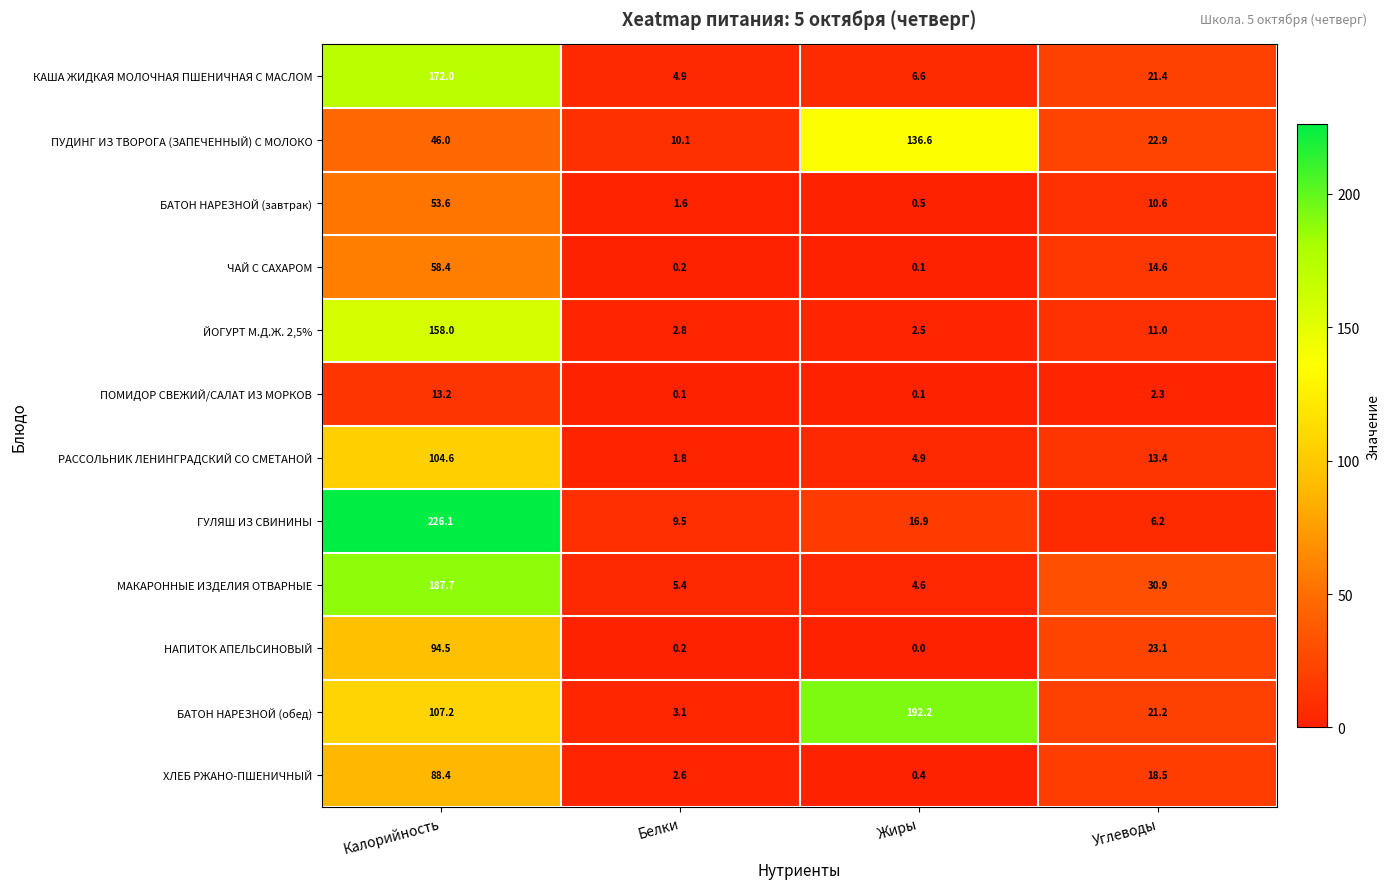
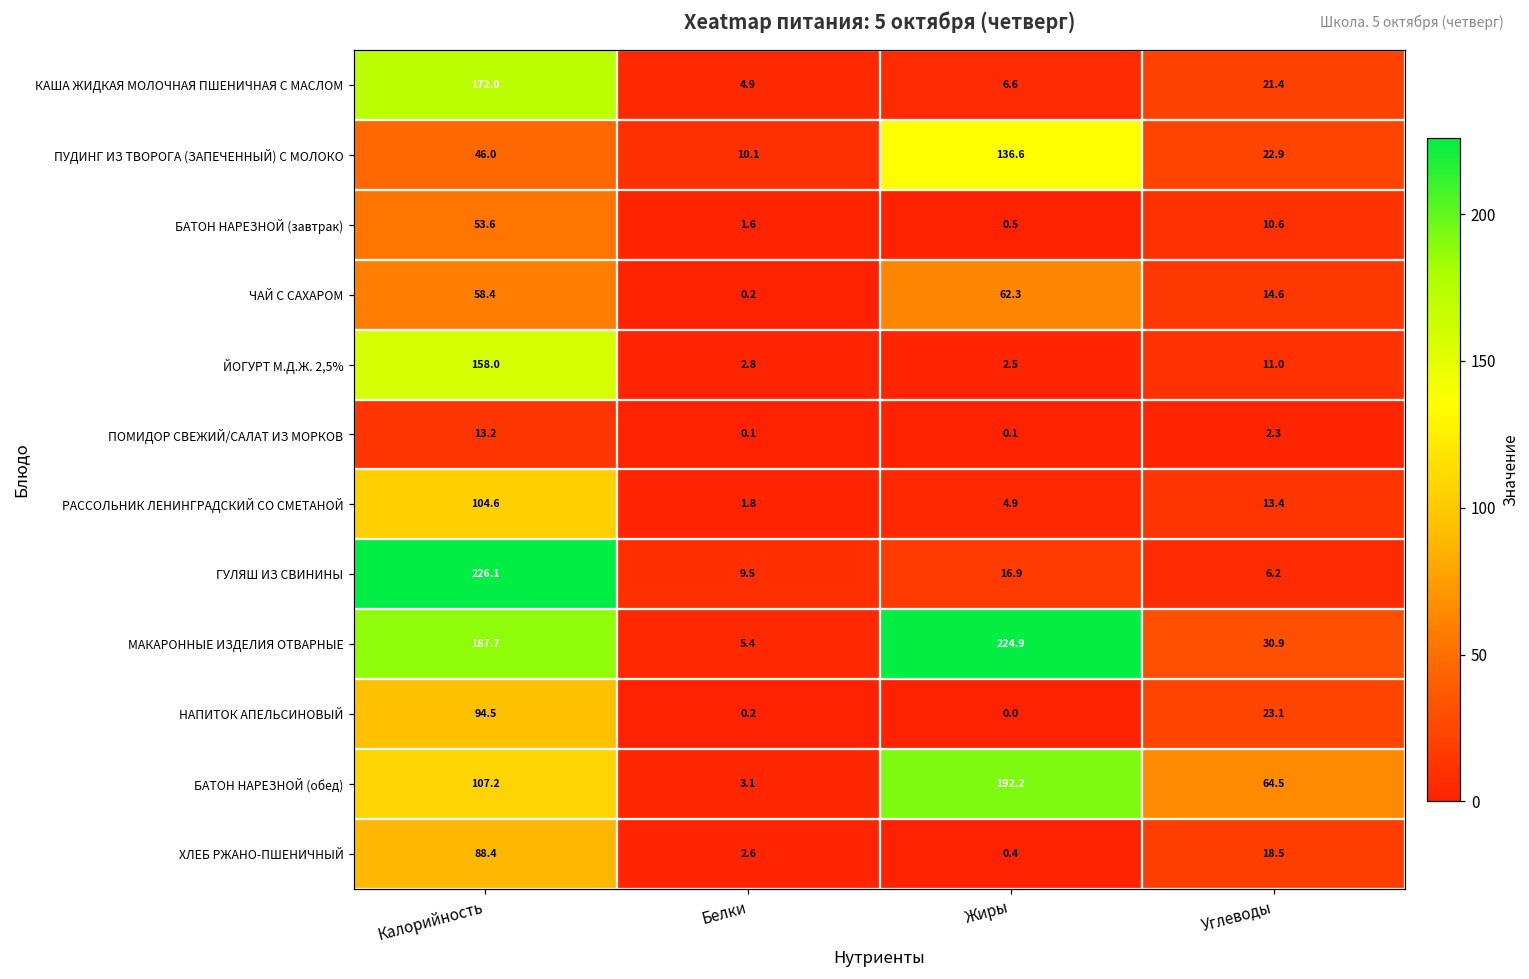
ЧАЙ С САХАРОМ, Жиры: 0.1 -> 62.3
МАКАРОННЫЕ ИЗДЕЛИЯ ОТВАРНЫЕ, Жиры: 4.6 -> 224.9
БАТОН НАРЕЗНОЙ (обед), Углеводы: 21.2 -> 64.5
